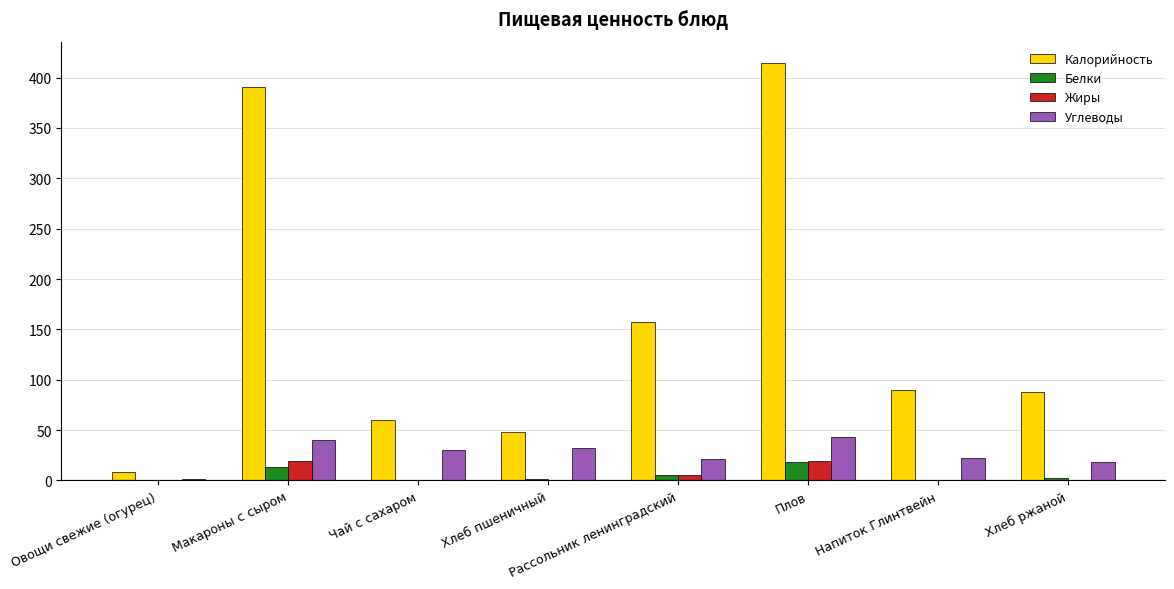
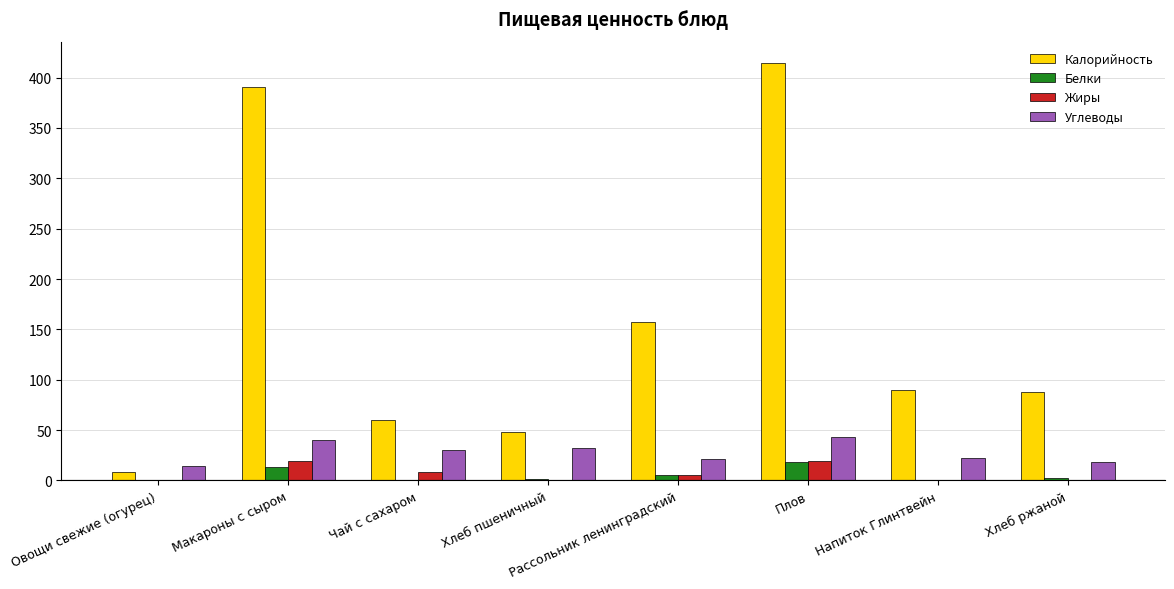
Углеводы, Овощи свежие (огурец): 2 -> 14
Жиры, Чай с сахаром: 0 -> 8
